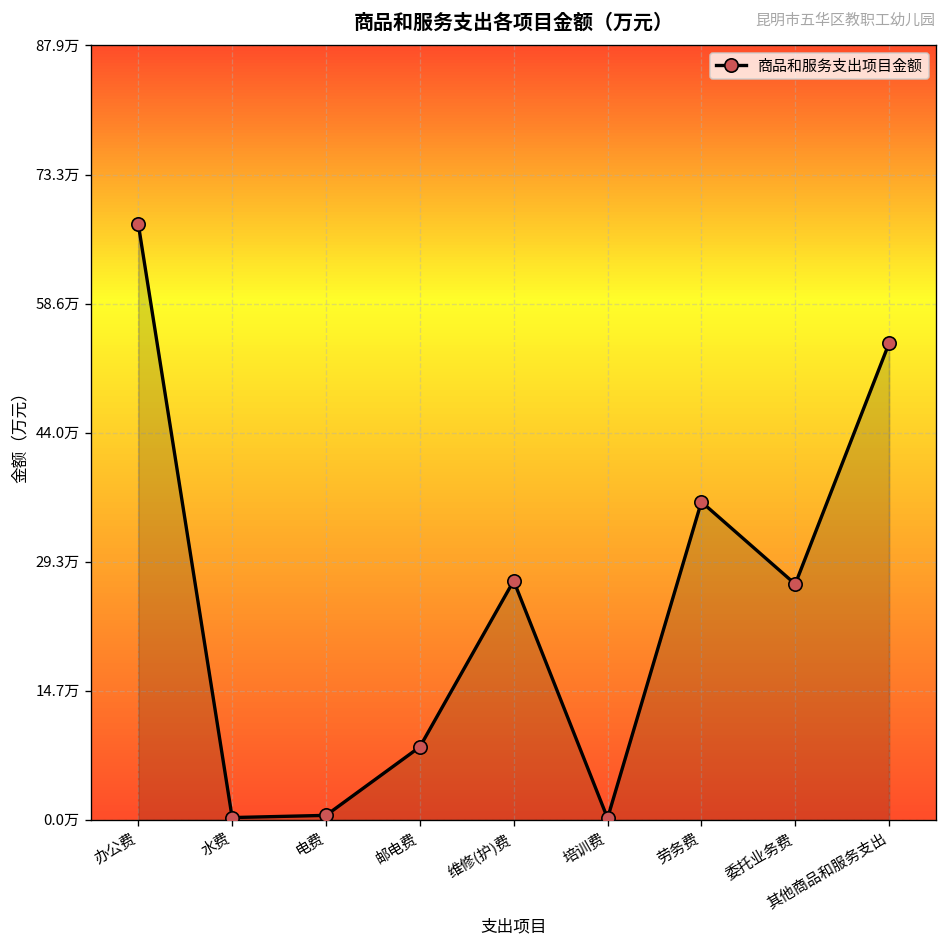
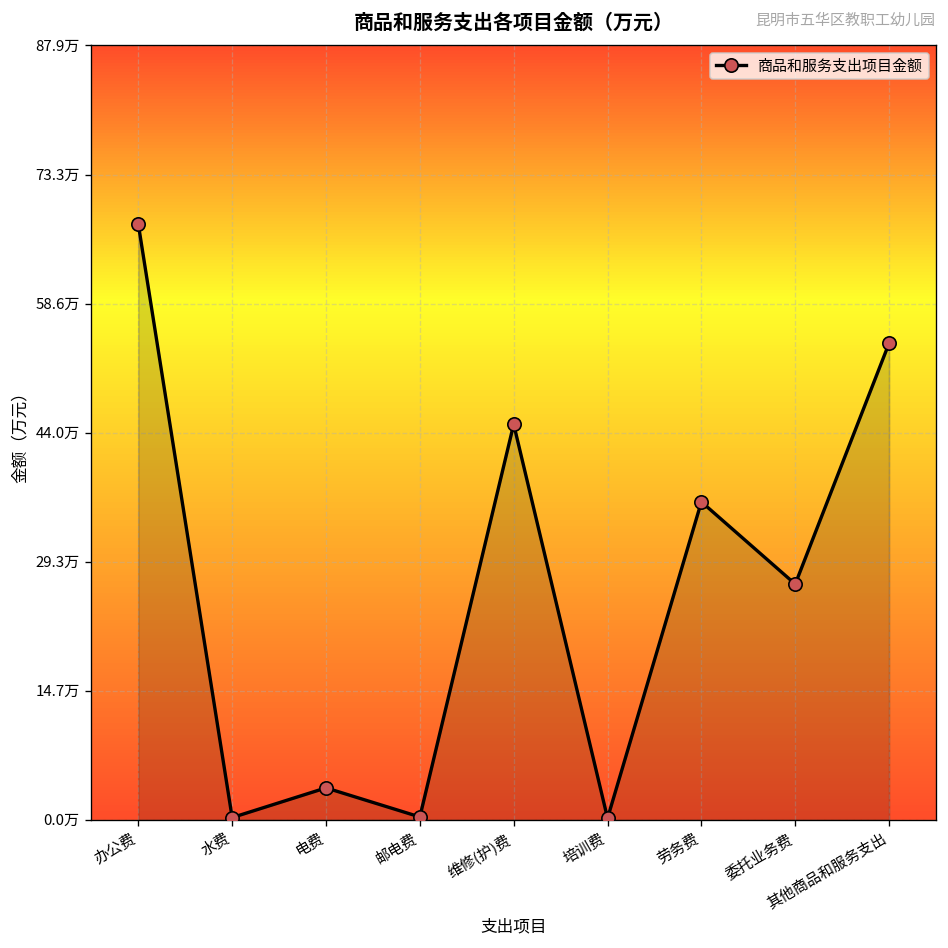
电费: 1万 -> 4万
邮电费: 8万 -> 0万
维修(护)费: 27万 -> 45万
